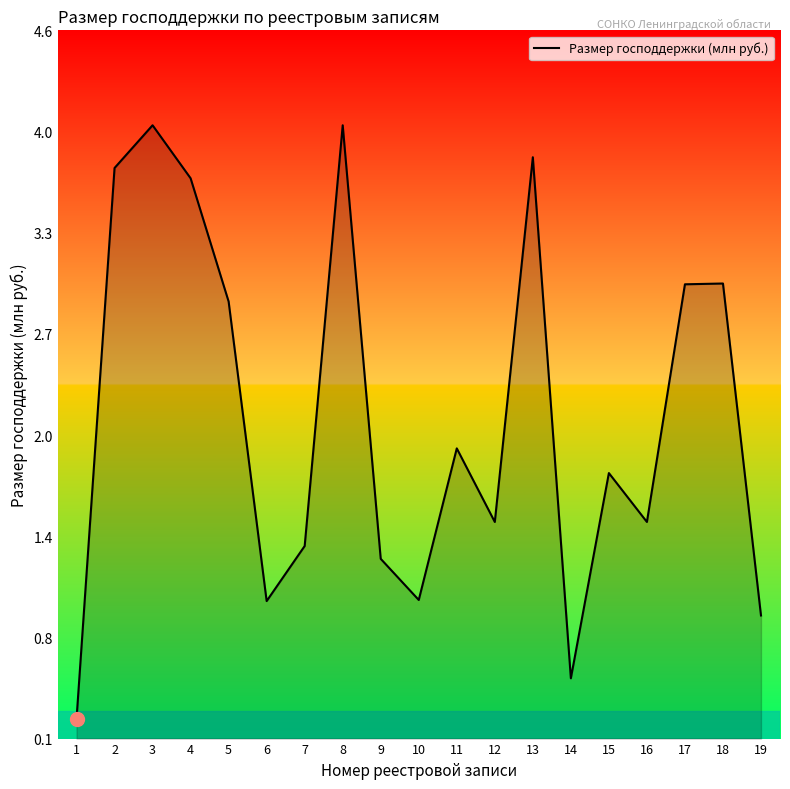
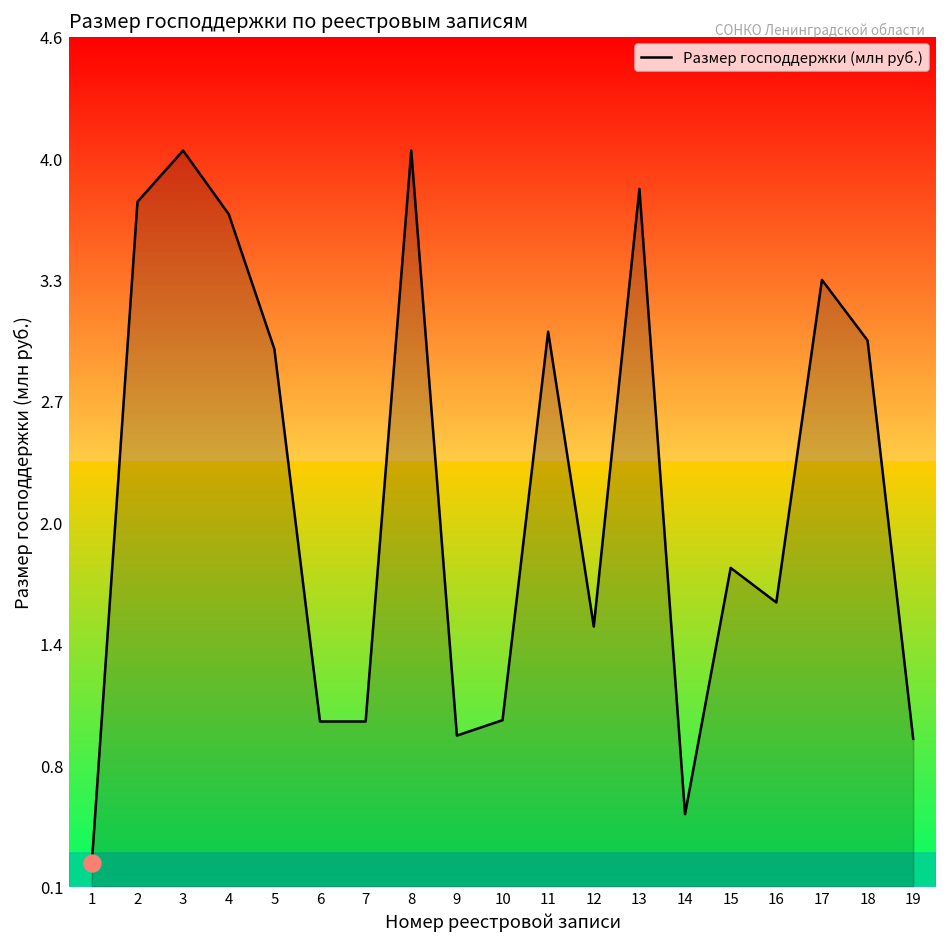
Размер господдержки (млн руб.), 5: 2.89 -> 2.96
Размер господдержки (млн руб.), 7: 1.34 -> 0.99
Размер господдержки (млн руб.), 9: 1.26 -> 0.92
Размер господдержки (млн руб.), 11: 1.96 -> 3.05
Размер господдержки (млн руб.), 16: 1.49 -> 1.62
Размер господдержки (млн руб.), 17: 3.00 -> 3.32
